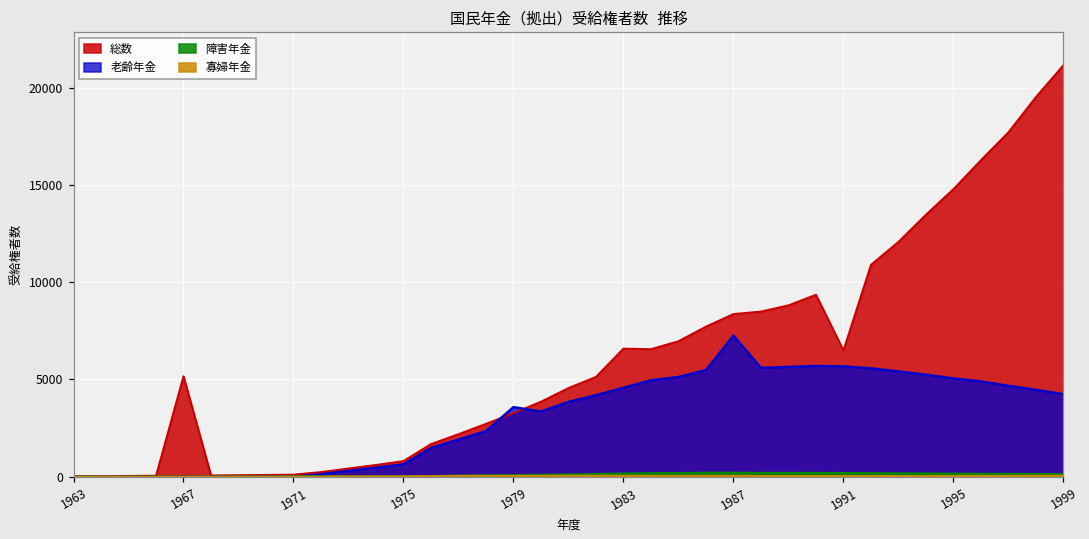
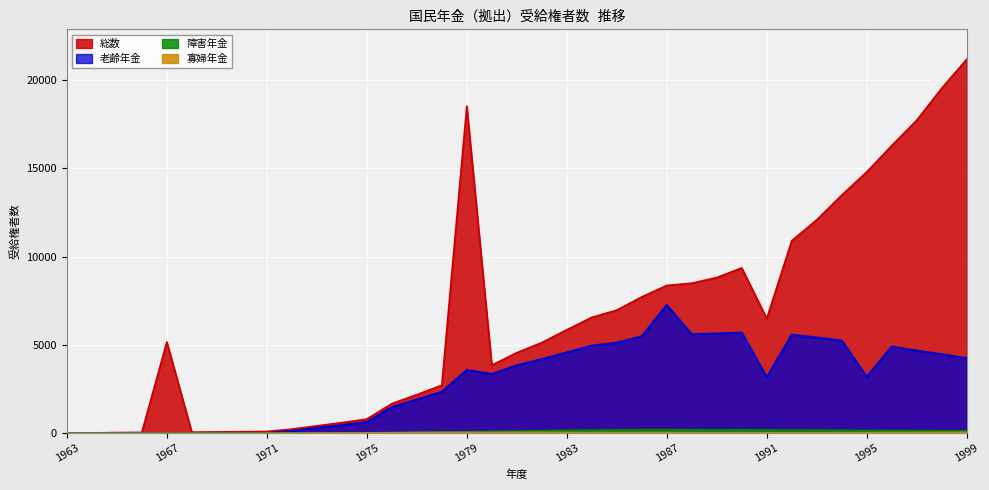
総数, 1979: 3300 -> 18500
総数, 1983: 6600 -> 5900
老齢年金, 1991: 5700 -> 3200
老齢年金, 1995: 5100 -> 3200
